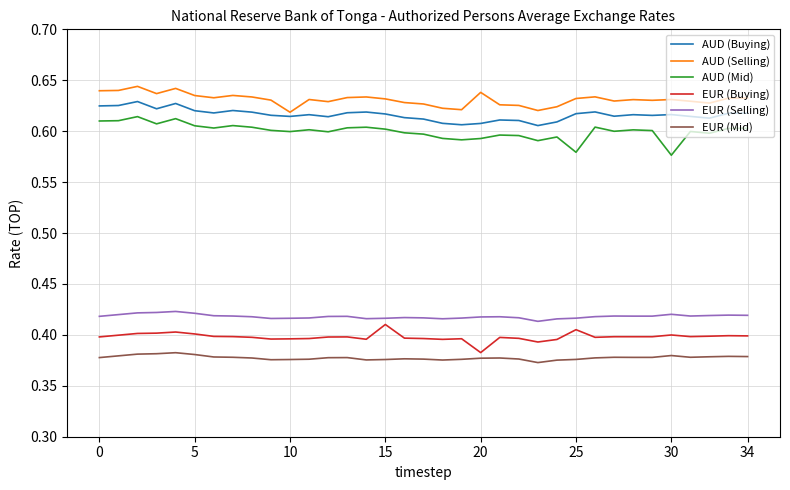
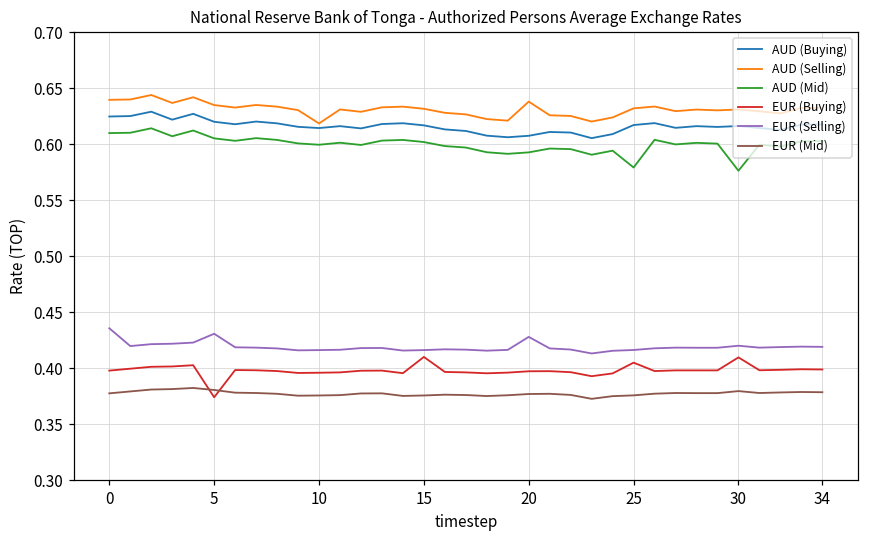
EUR (Selling), 0: 0.418 -> 0.436
EUR (Buying), 5: 0.401 -> 0.374
EUR (Selling), 5: 0.421 -> 0.431
EUR (Buying), 20: 0.383 -> 0.397
EUR (Selling), 20: 0.418 -> 0.428
EUR (Buying), 30: 0.400 -> 0.410
